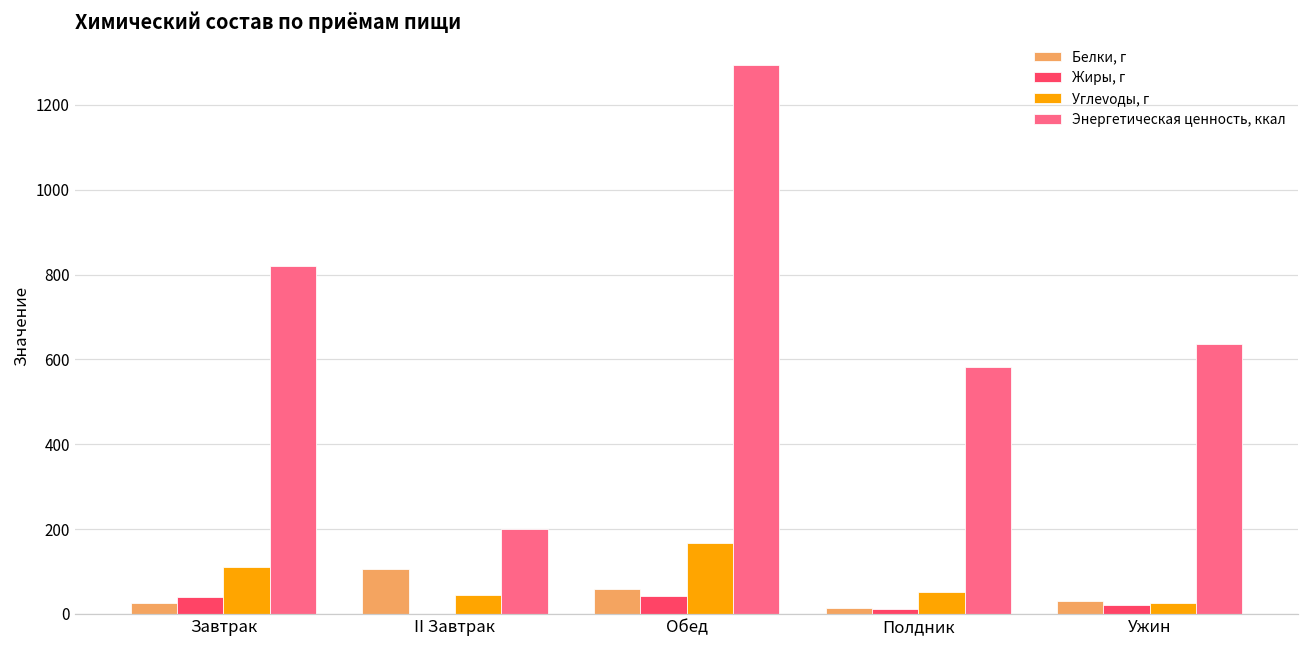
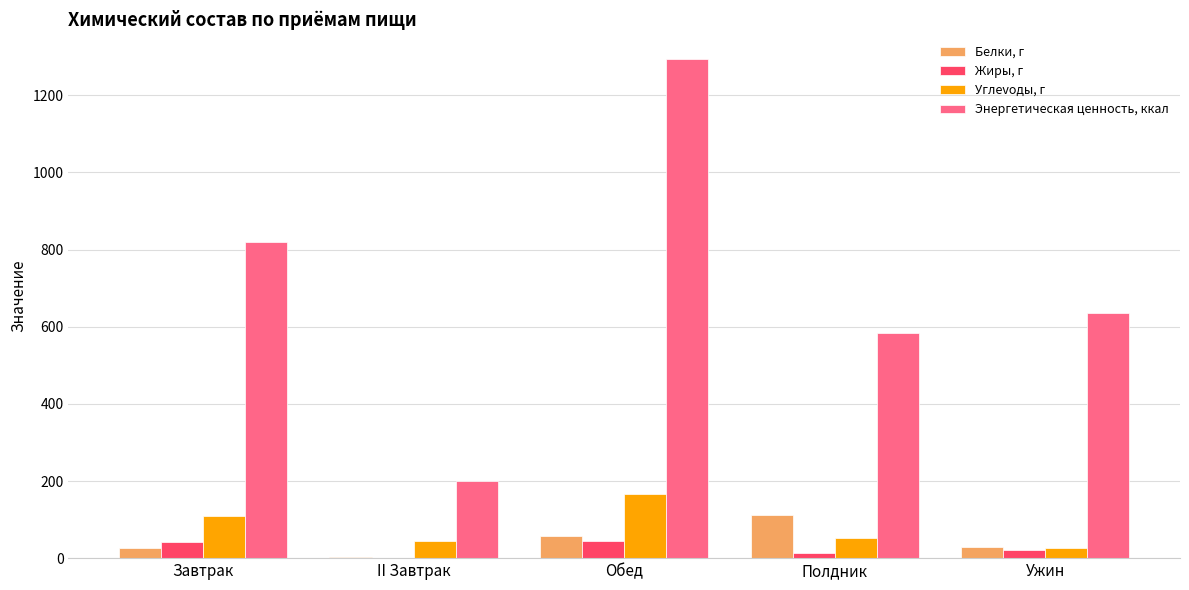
Белки, г, II Завтрак: 110 -> 0
Белки, г, Полдник: 10 -> 110
